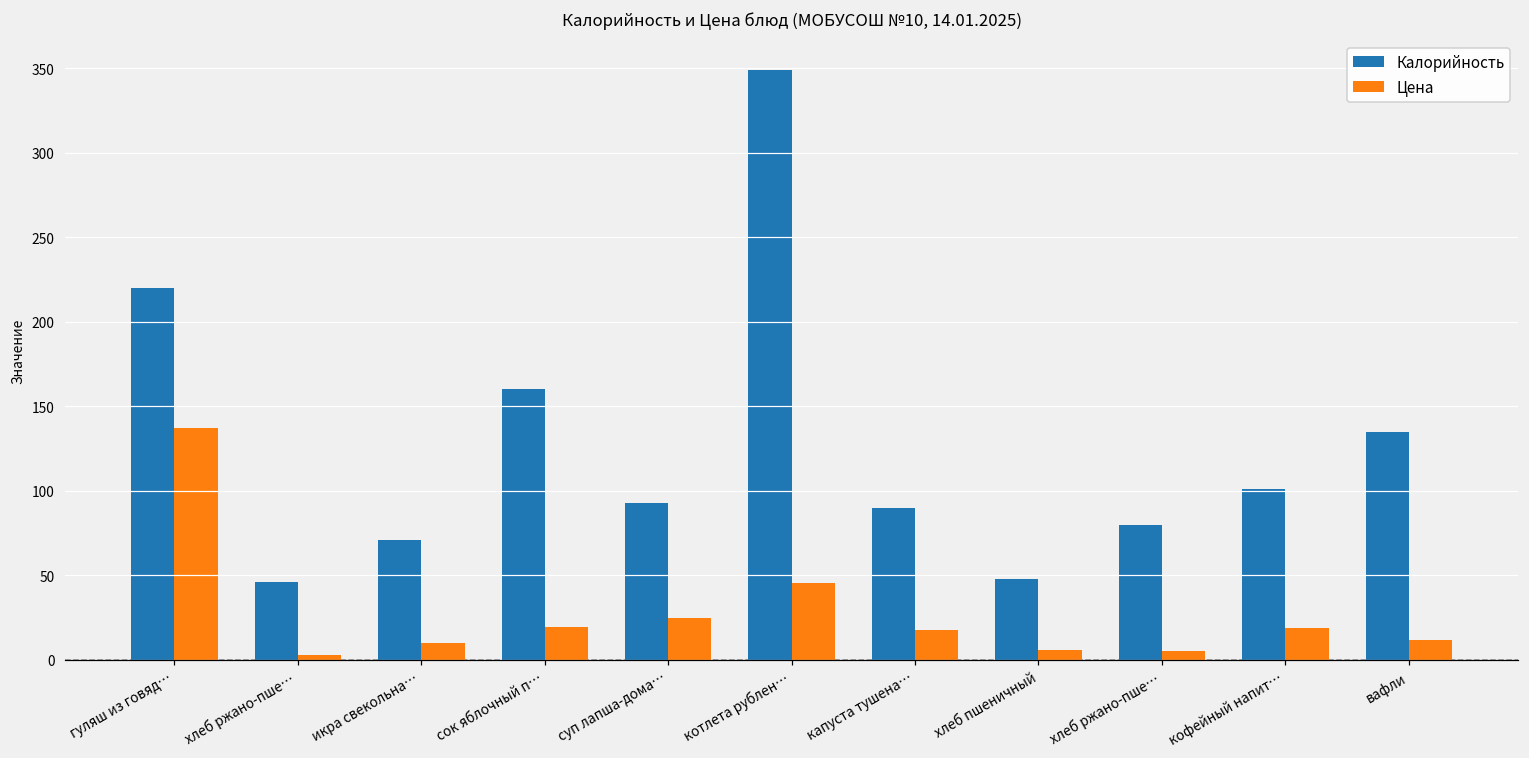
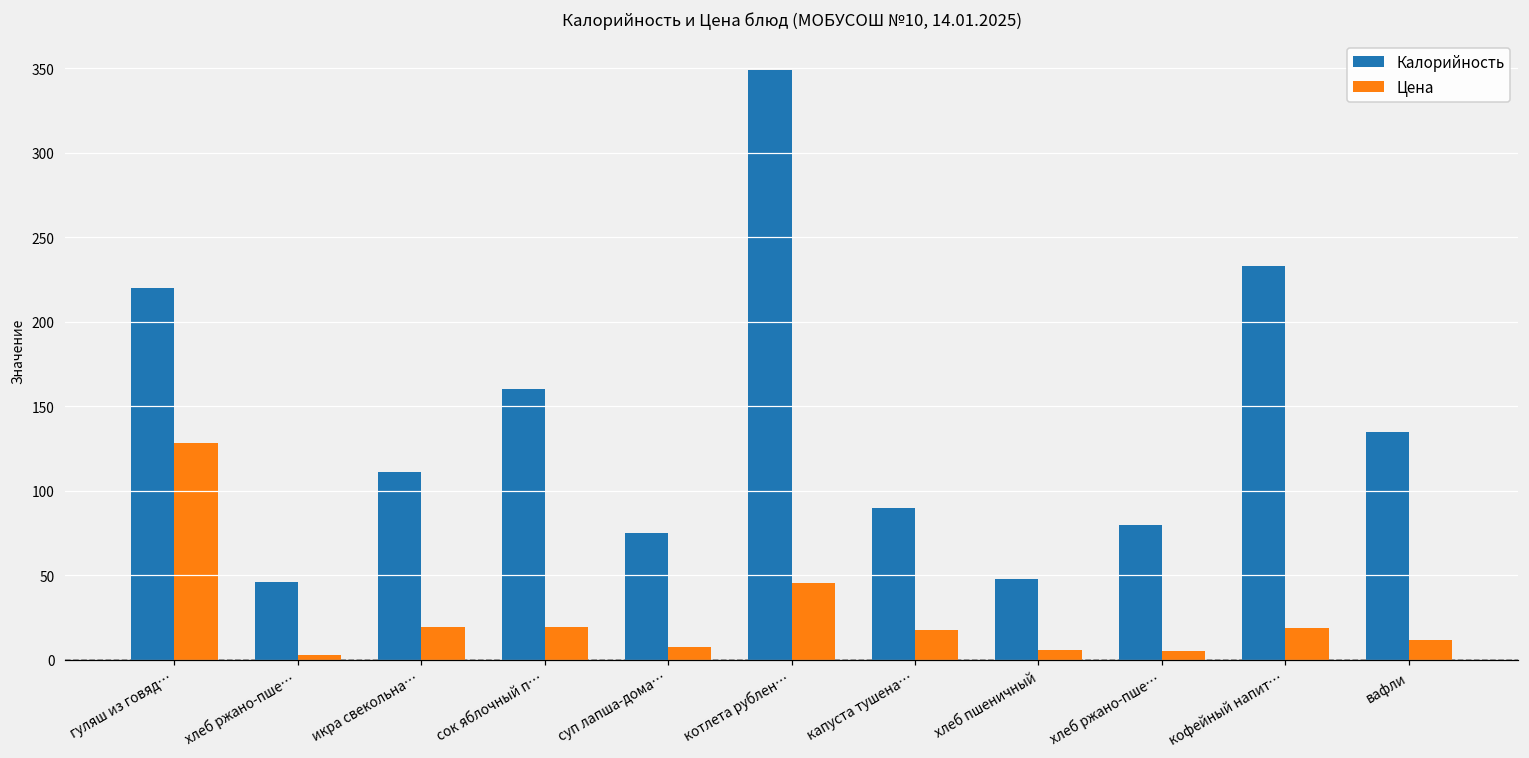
Цена, гуляш из говяд…: 137 -> 128
Калорийность, икра свекольна…: 71 -> 111
Цена, икра свекольна…: 10 -> 20
Калорийность, суп лапша-дома…: 93 -> 75
Цена, суп лапша-дома…: 25 -> 8
Калорийность, кофейный напит…: 101 -> 233
